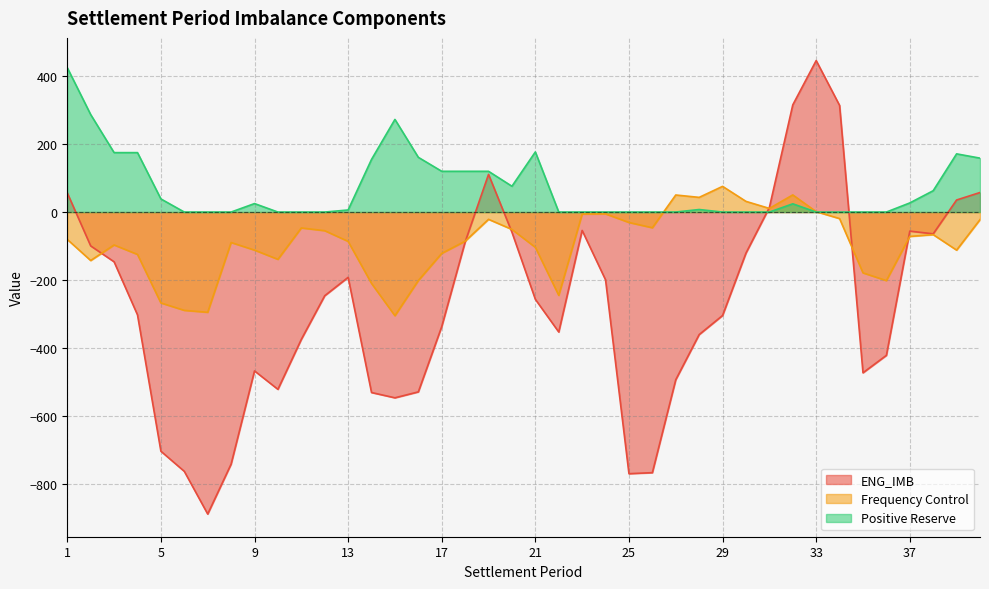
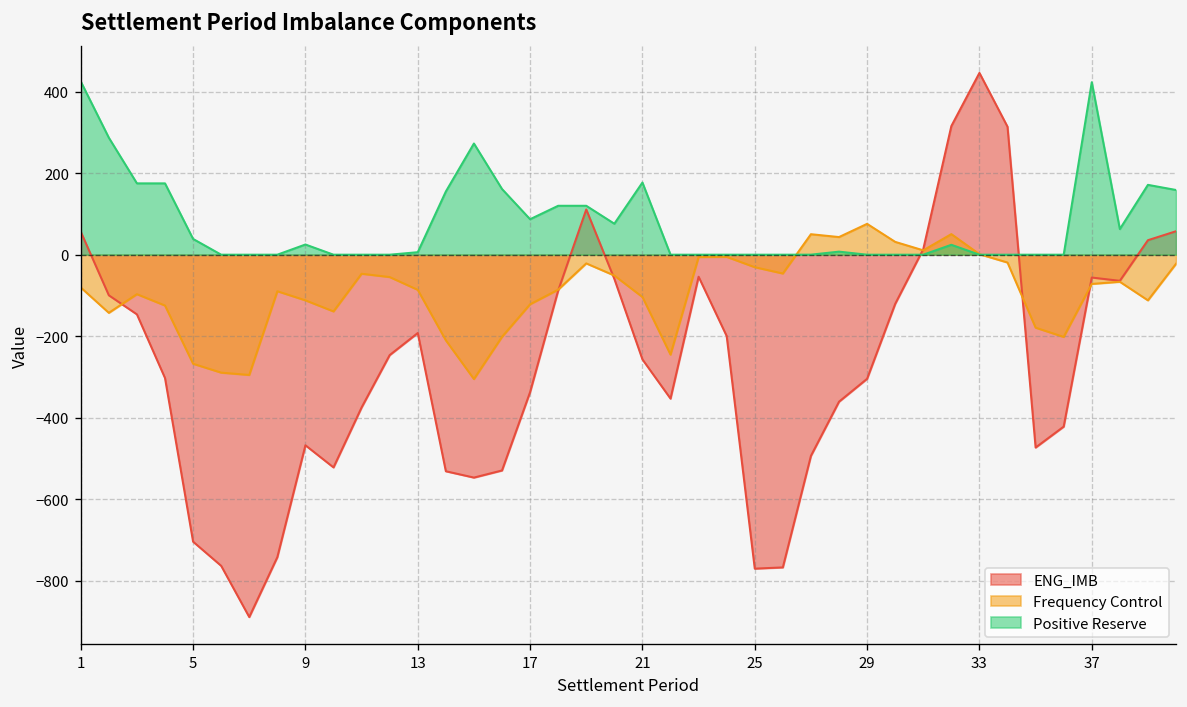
Positive Reserve, 17: 120 -> 90
Positive Reserve, 37: 30 -> 420
